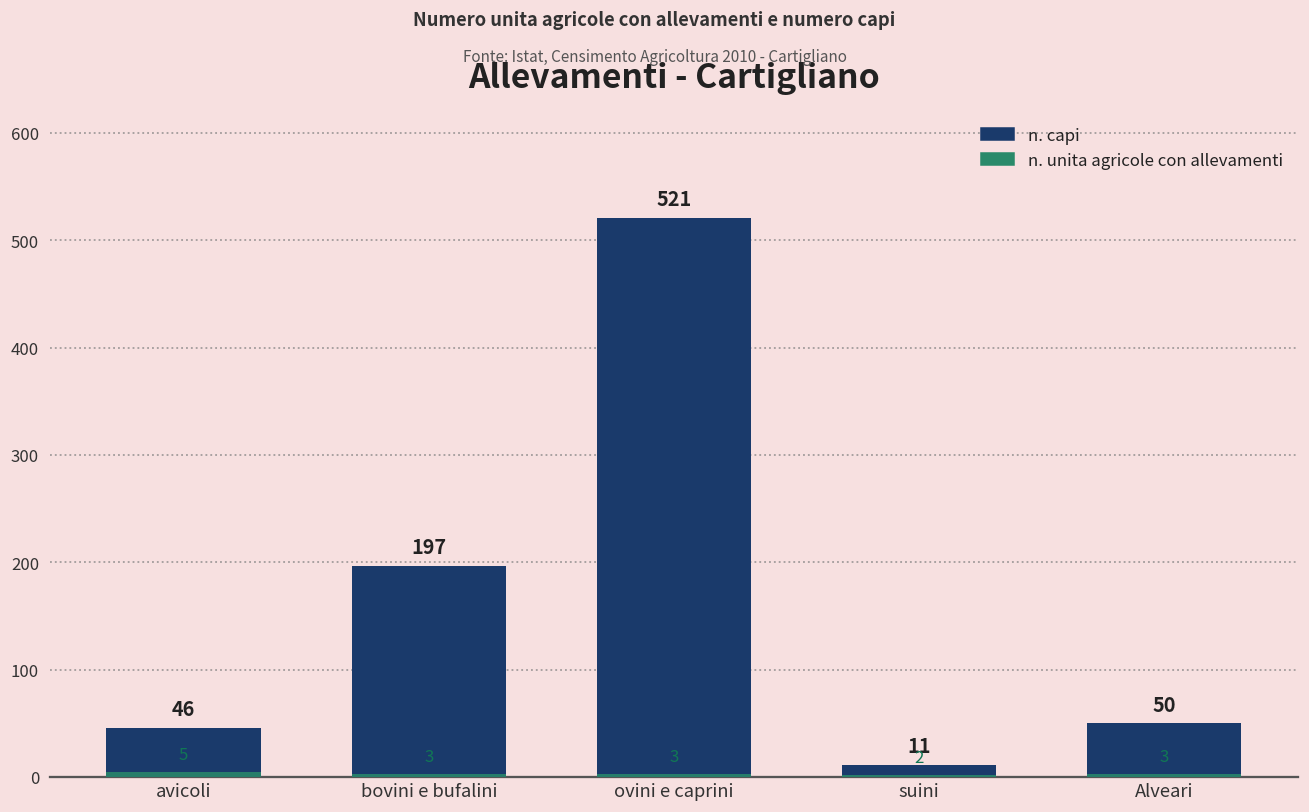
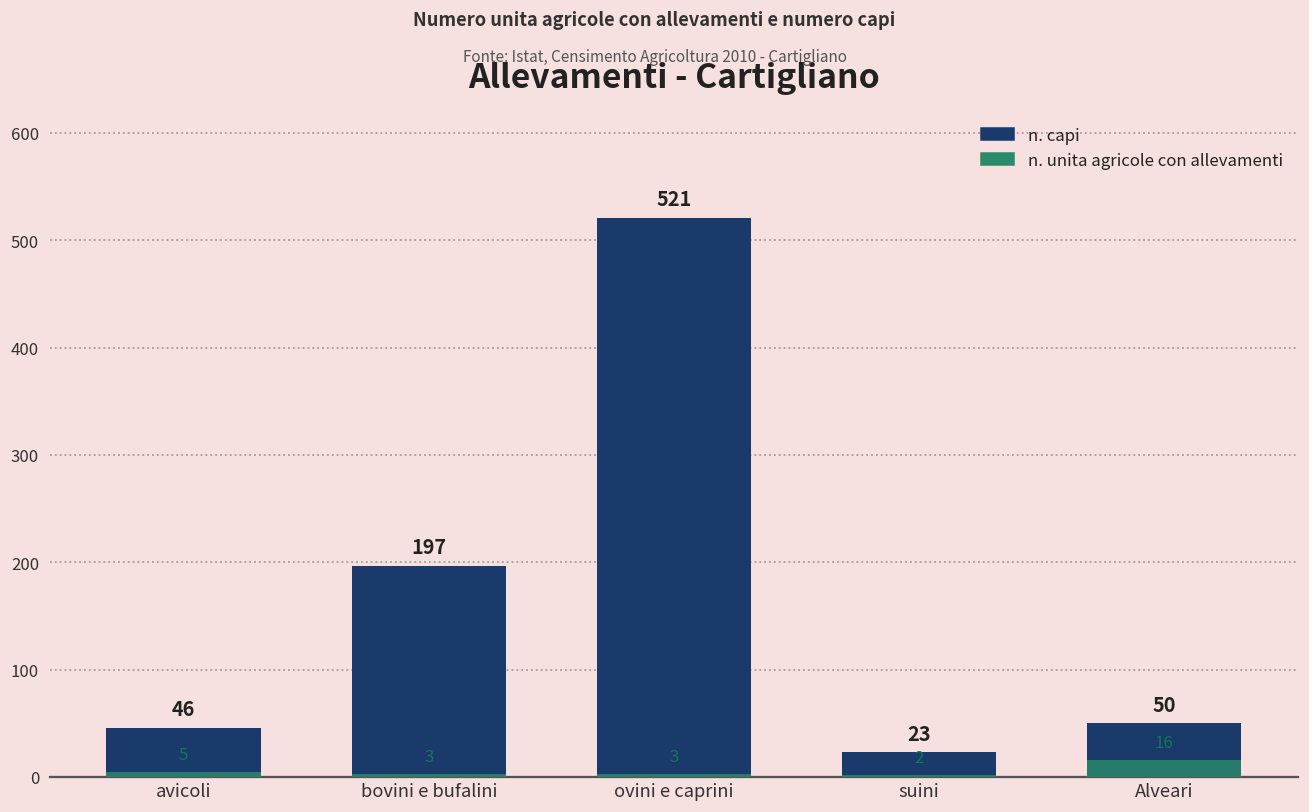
n. capi, suini: 11 -> 23
n. unita agricole con allevamenti, Alveari: 3 -> 16
